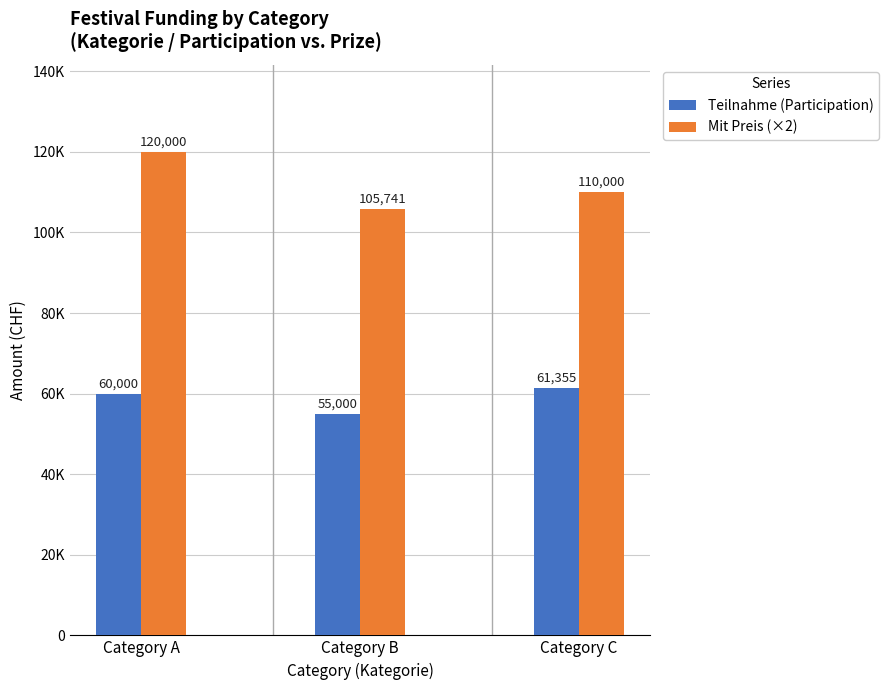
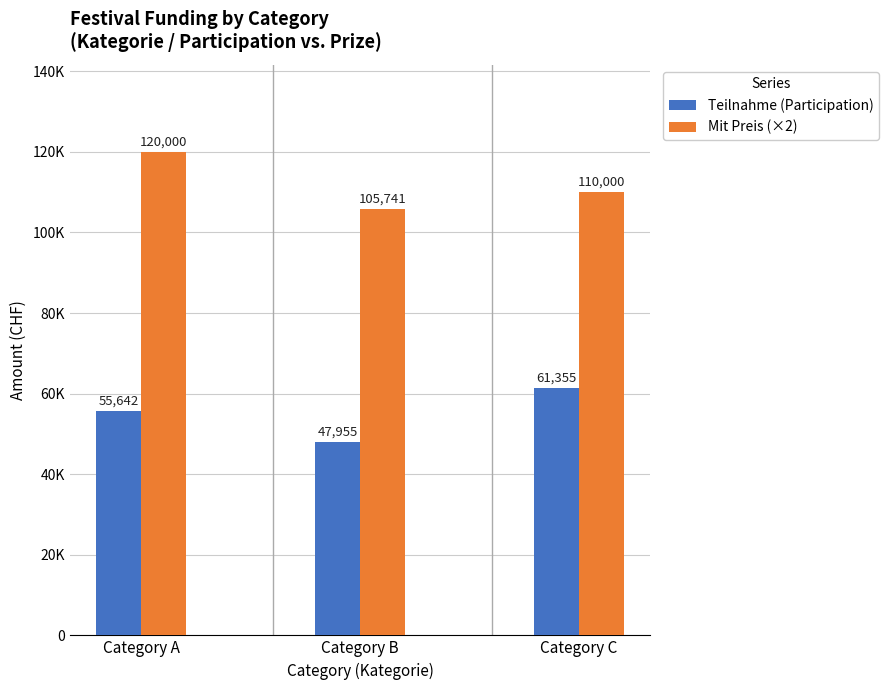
Teilnahme (Participation), Category A: 60,000 -> 55,642
Teilnahme (Participation), Category B: 55,000 -> 47,955
